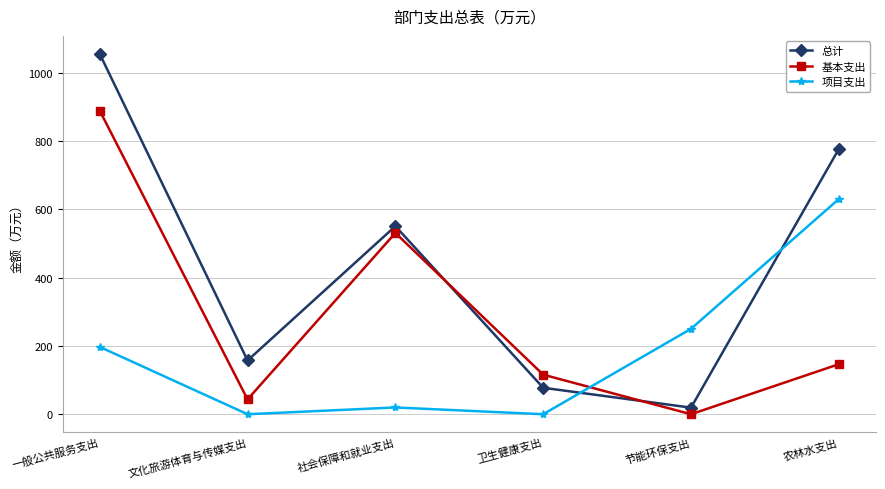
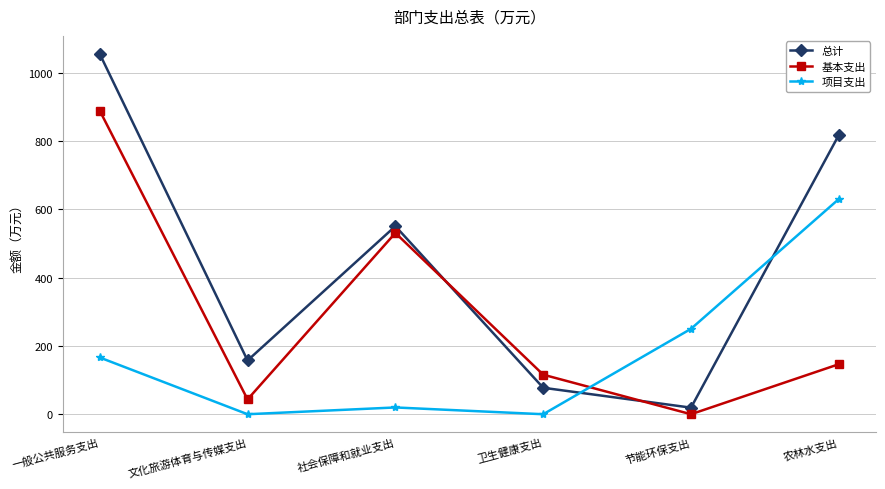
项目支出, 一般公共服务支出: 200 -> 170
总计, 农林水支出: 780 -> 820
